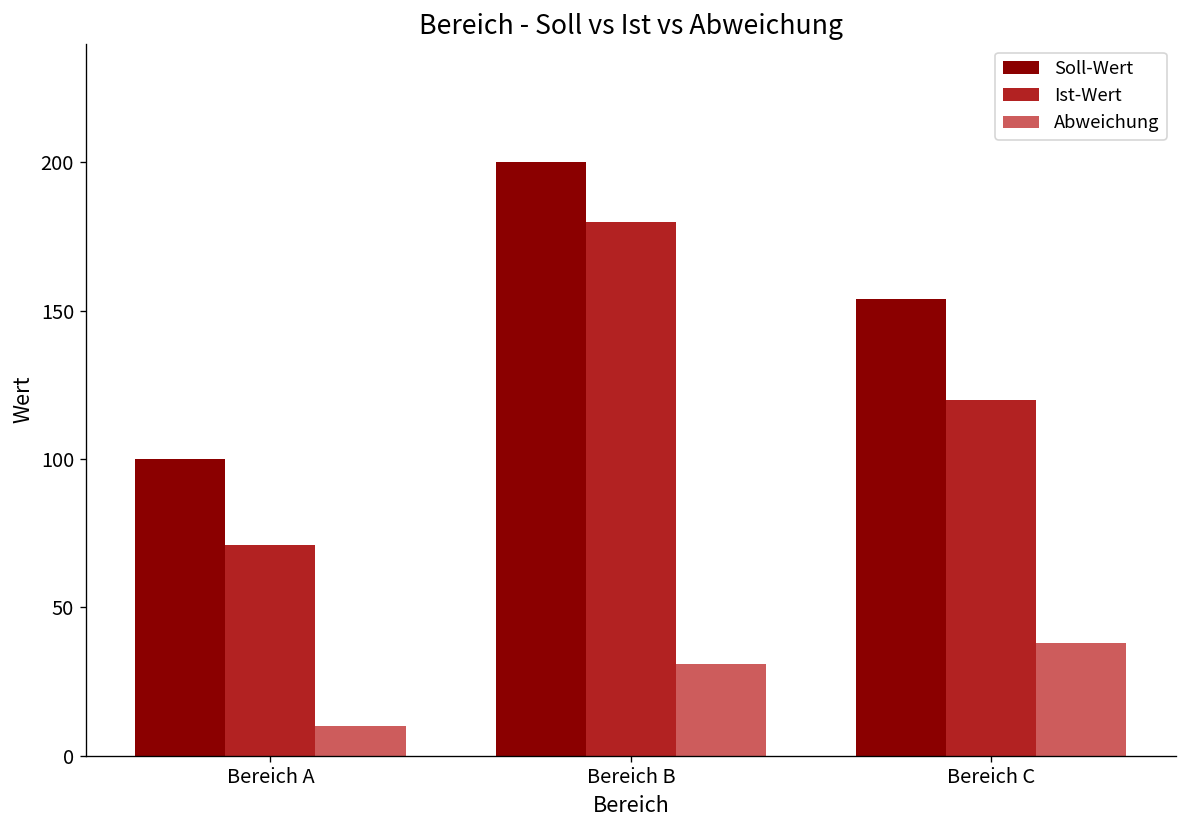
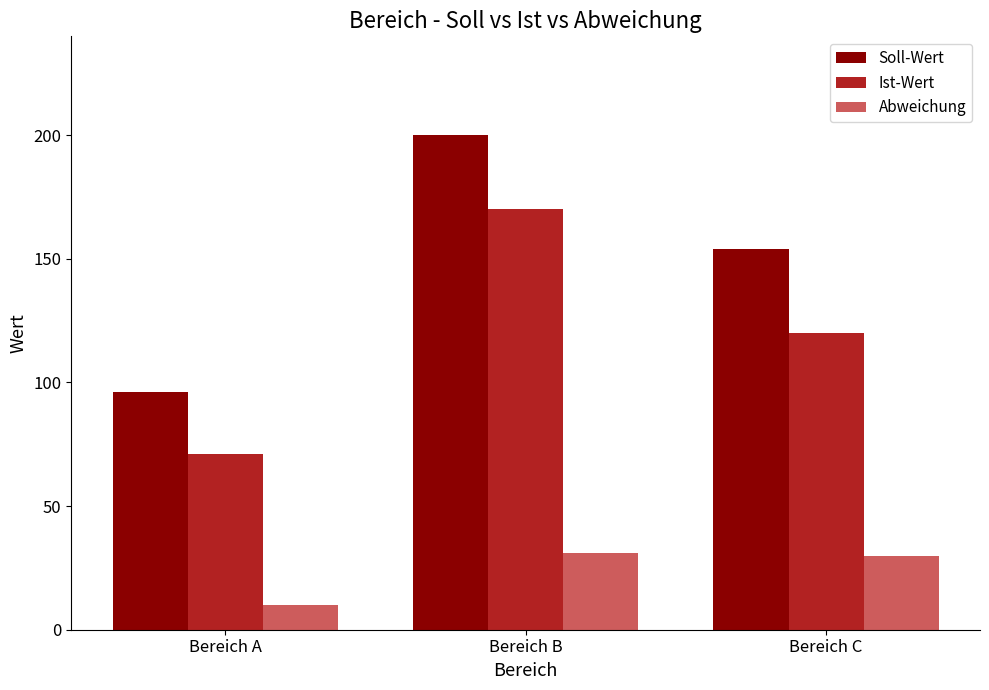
Soll-Wert, Bereich A: 100 -> 96
Ist-Wert, Bereich B: 180 -> 170
Abweichung, Bereich C: 38 -> 30
